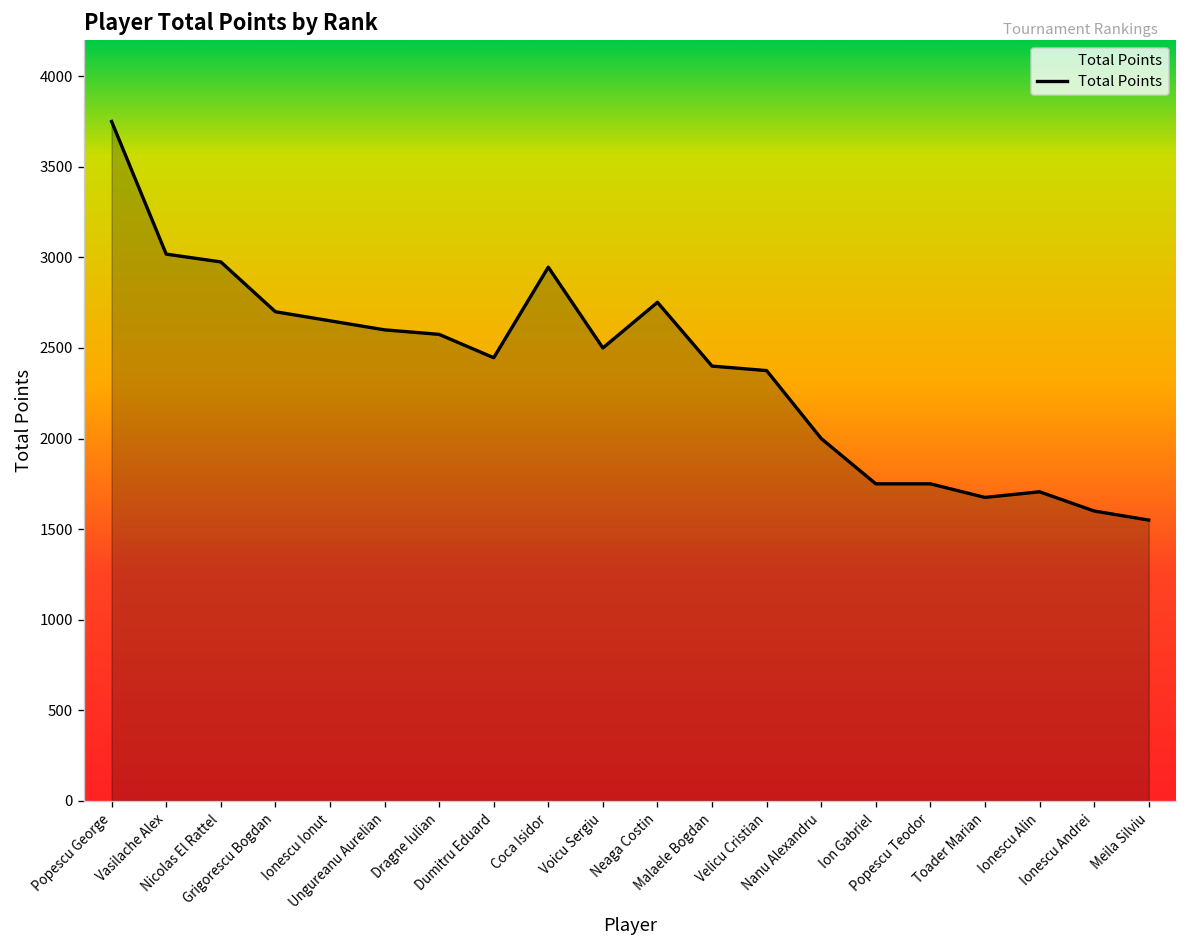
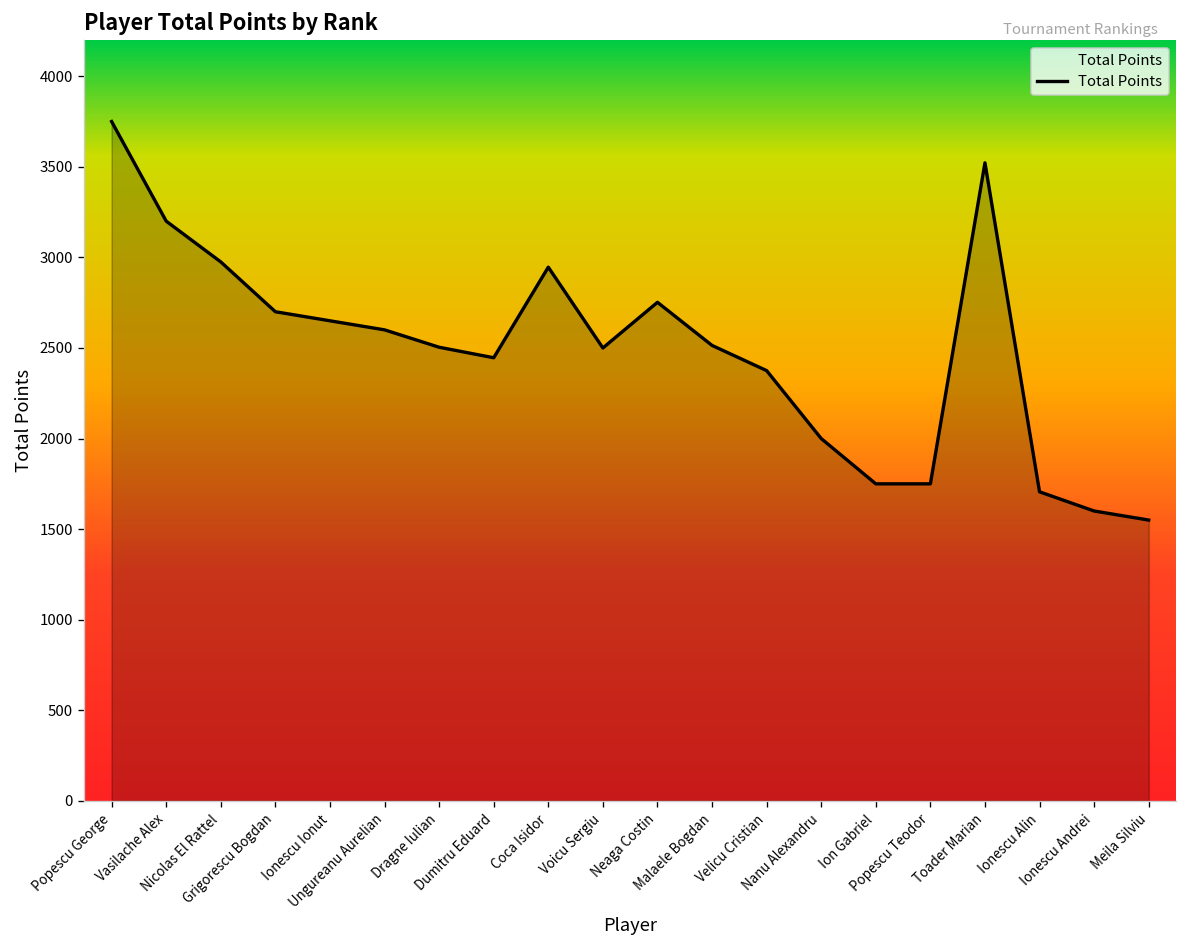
Vasilache Alex: 3020 -> 3200
Dragne Iulian: 2580 -> 2500
Malaele Bogdan: 2400 -> 2510
Toader Marian: 1680 -> 3520
